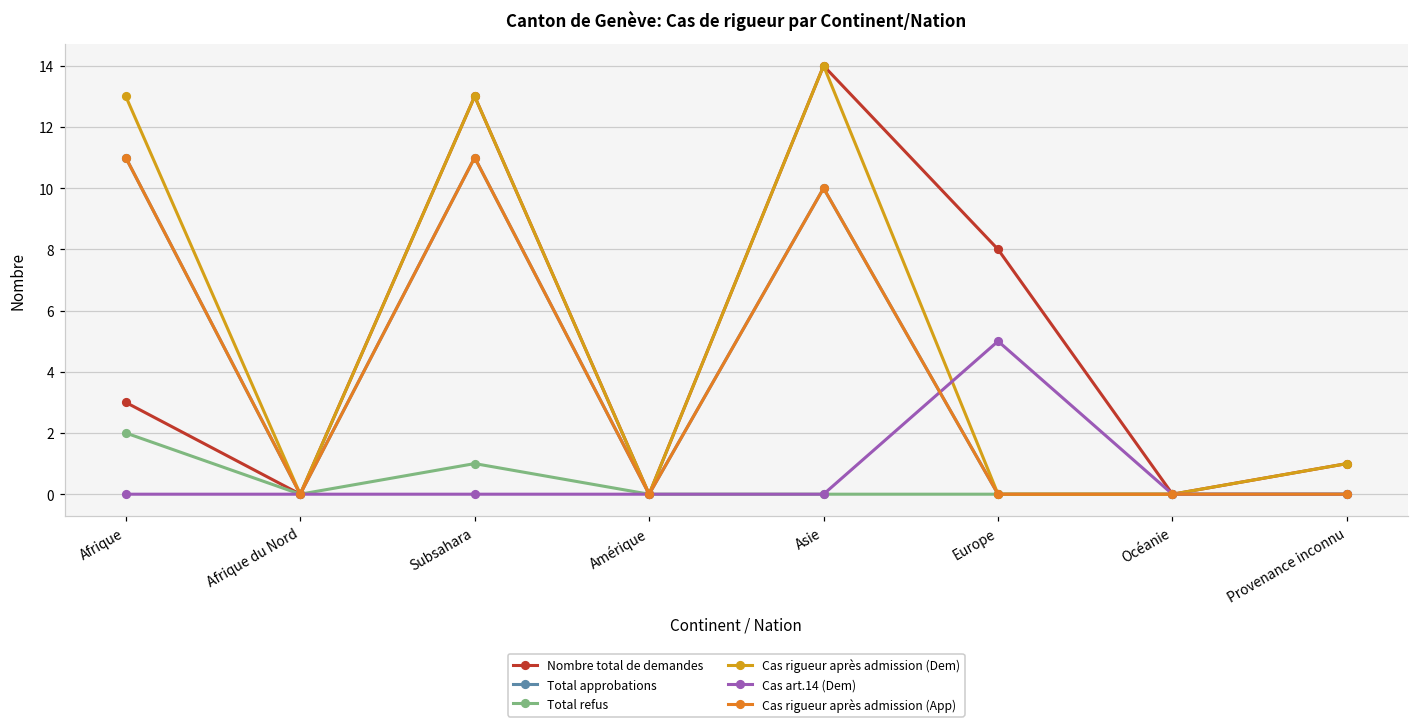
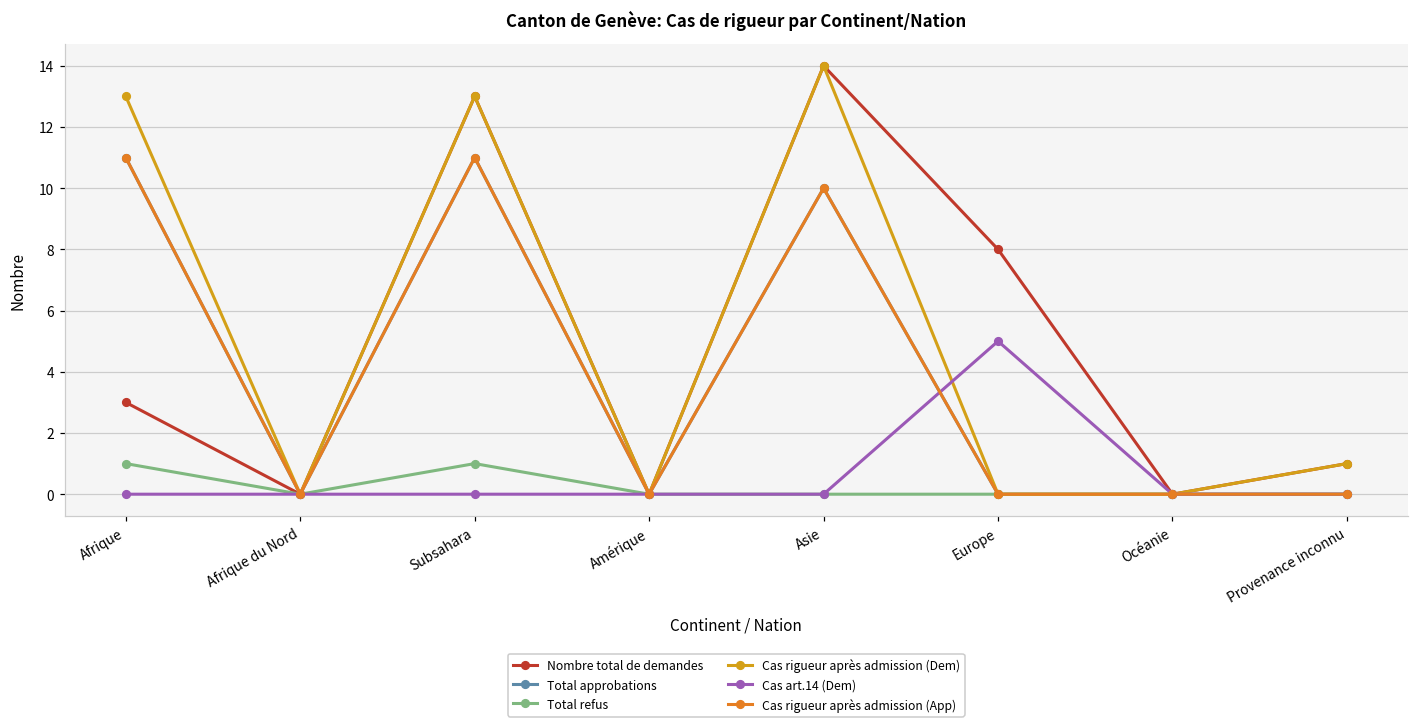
Total refus, Afrique: 2 -> 1
